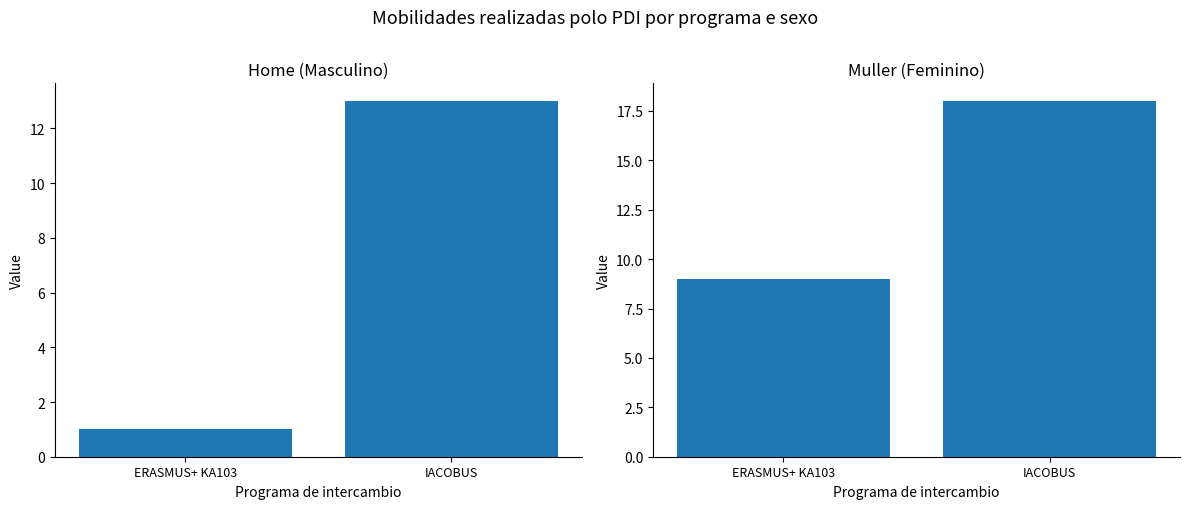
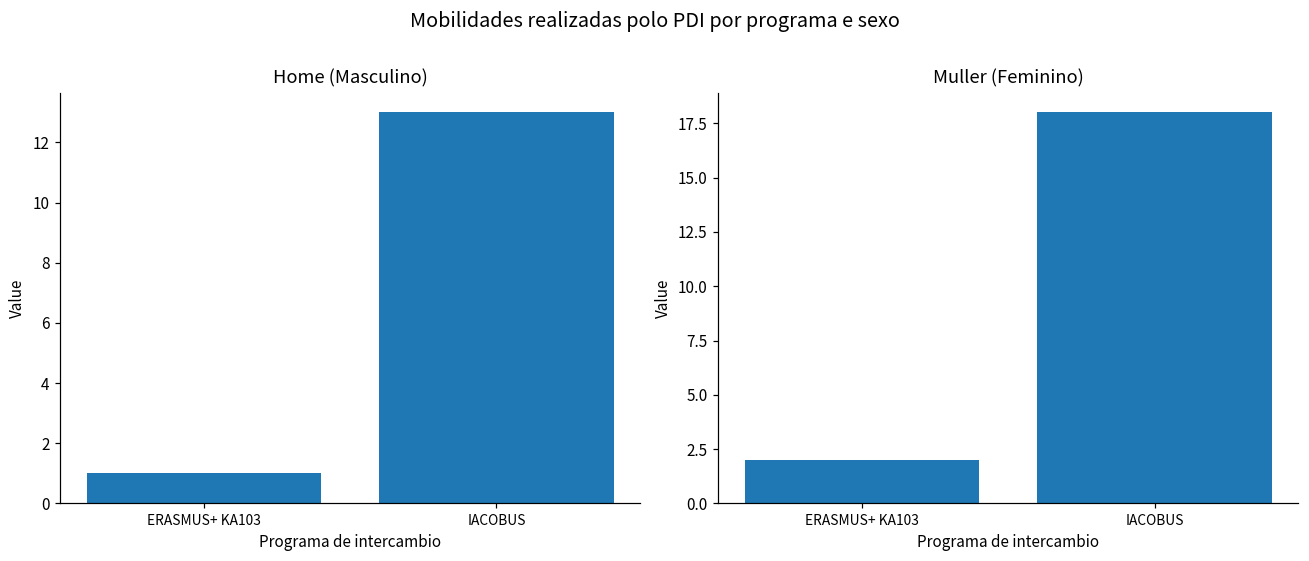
Muller (Feminino), ERASMUS+ KA103: 9 -> 2
